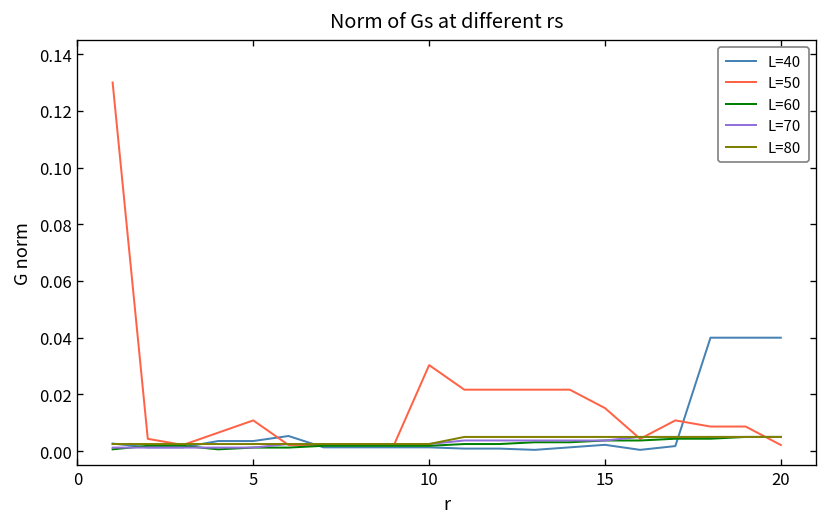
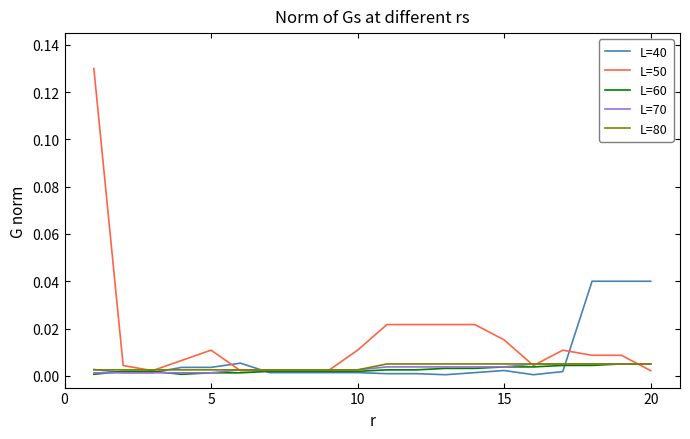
L=50, 10: 0.030 -> 0.011
